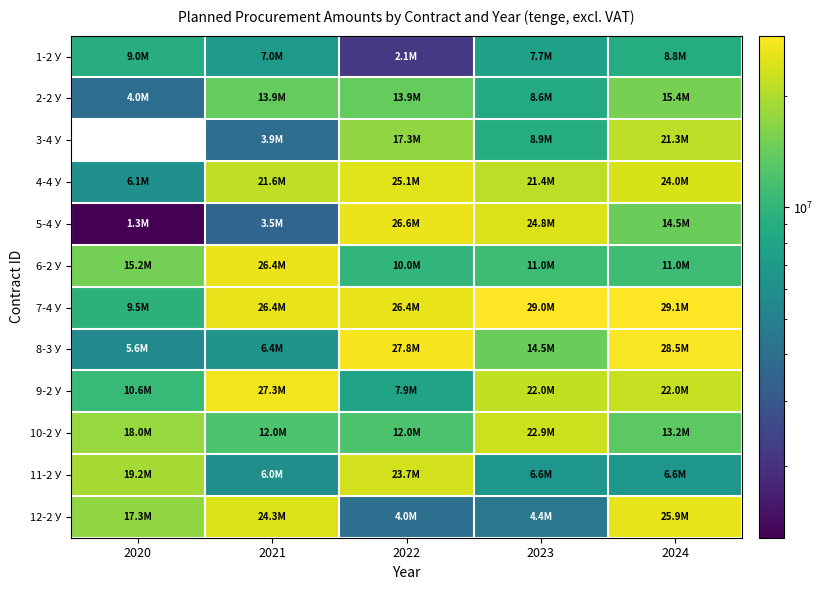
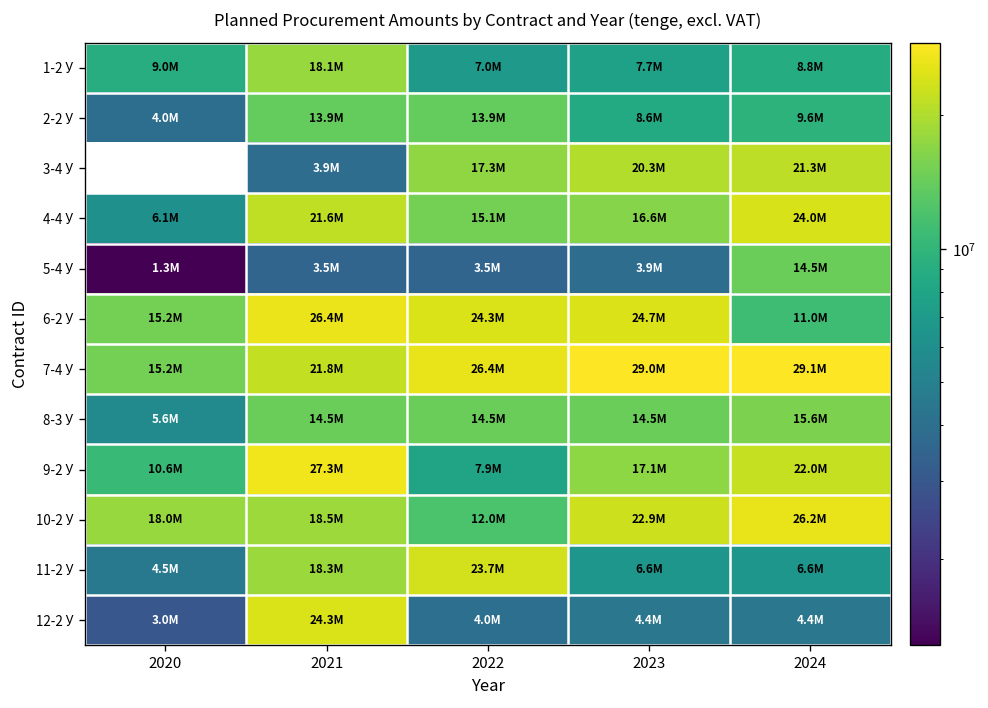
1-2 У, 2021: 7.0M -> 18.1M
1-2 У, 2022: 2.1M -> 7.0M
2-2 У, 2024: 15.4M -> 9.6M
3-4 У, 2023: 8.9M -> 20.3M
4-4 У, 2022: 25.1M -> 15.1M
4-4 У, 2023: 21.4M -> 16.6M
5-4 У, 2022: 26.6M -> 3.5M
5-4 У, 2023: 24.8M -> 3.9M
6-2 У, 2022: 10.0M -> 24.3M
6-2 У, 2023: 11.0M -> 24.7M
7-4 У, 2020: 9.5M -> 15.2M
7-4 У, 2021: 26.4M -> 21.8M
8-3 У, 2021: 6.4M -> 14.5M
8-3 У, 2022: 27.8M -> 14.5M
8-3 У, 2024: 28.5M -> 15.6M
9-2 У, 2023: 22.0M -> 17.1M
10-2 У, 2021: 12.0M -> 18.5M
10-2 У, 2024: 13.2M -> 26.2M
11-2 У, 2020: 19.2M -> 4.5M
11-2 У, 2021: 6.0M -> 18.3M
12-2 У, 2020: 17.3M -> 3.0M
12-2 У, 2024: 25.9M -> 4.4M
